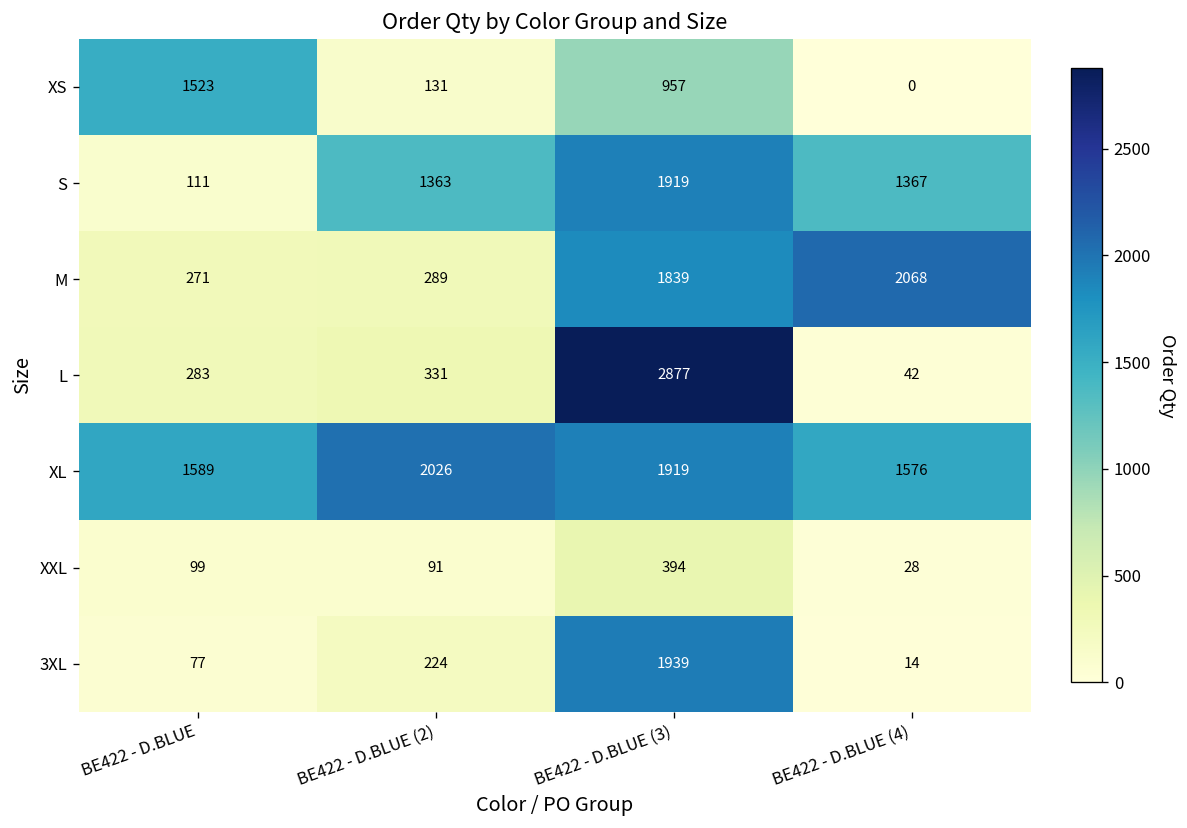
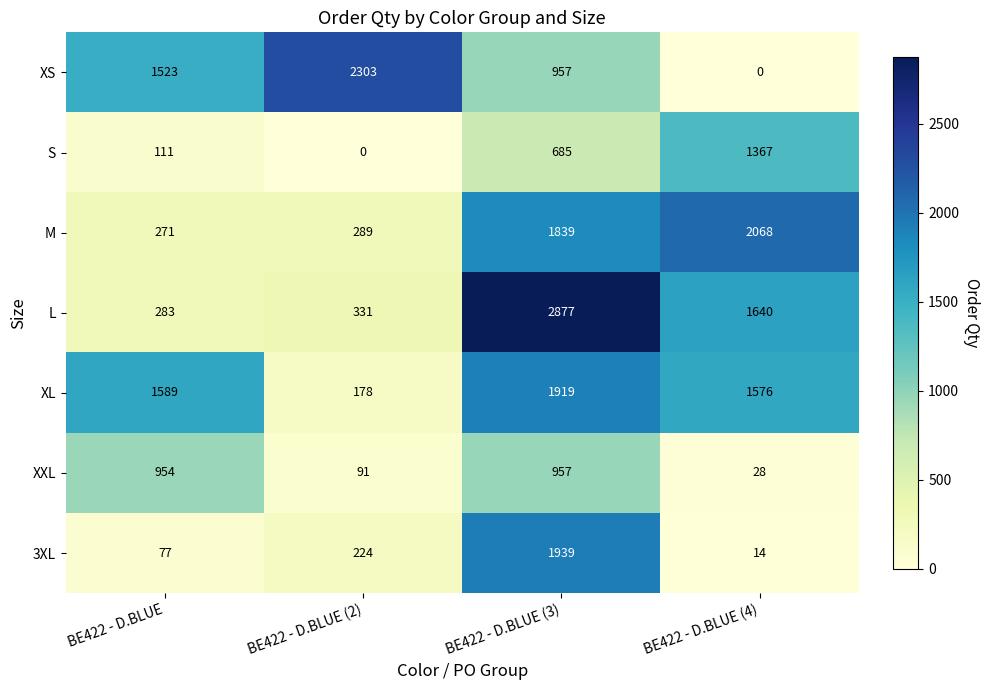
XS, BE422 - D.BLUE (2): 131 -> 2303
S, BE422 - D.BLUE (2): 1363 -> 0
S, BE422 - D.BLUE (3): 1919 -> 685
L, BE422 - D.BLUE (4): 42 -> 1640
XL, BE422 - D.BLUE (2): 2026 -> 178
XXL, BE422 - D.BLUE: 99 -> 954
XXL, BE422 - D.BLUE (3): 394 -> 957
